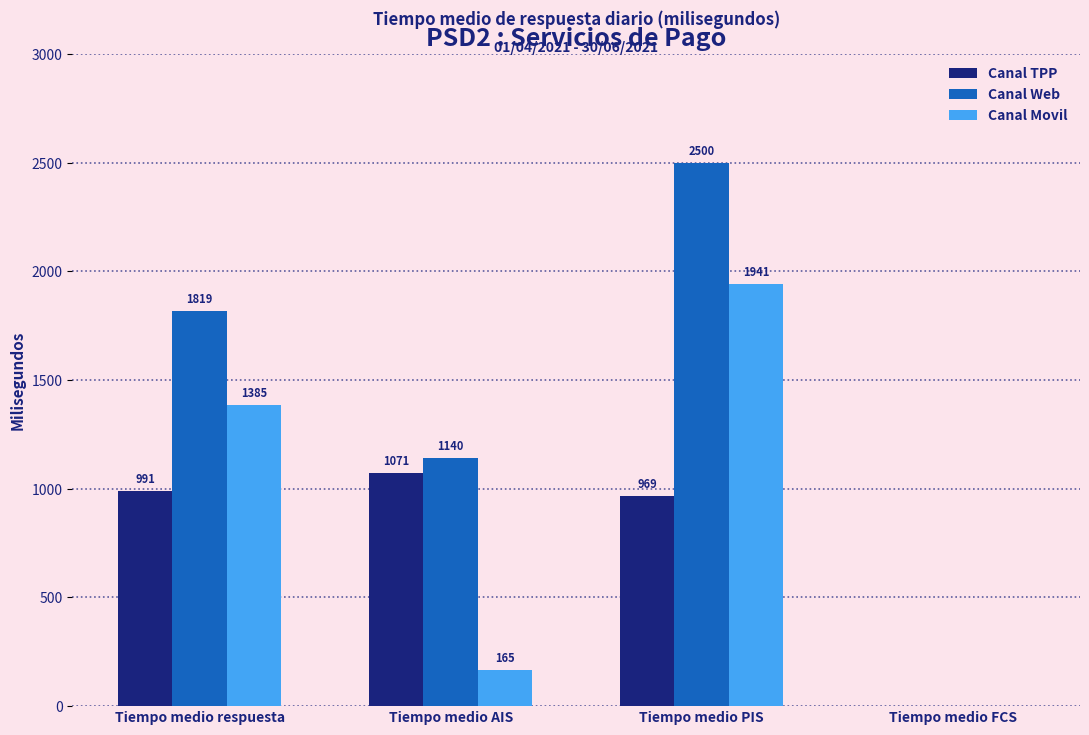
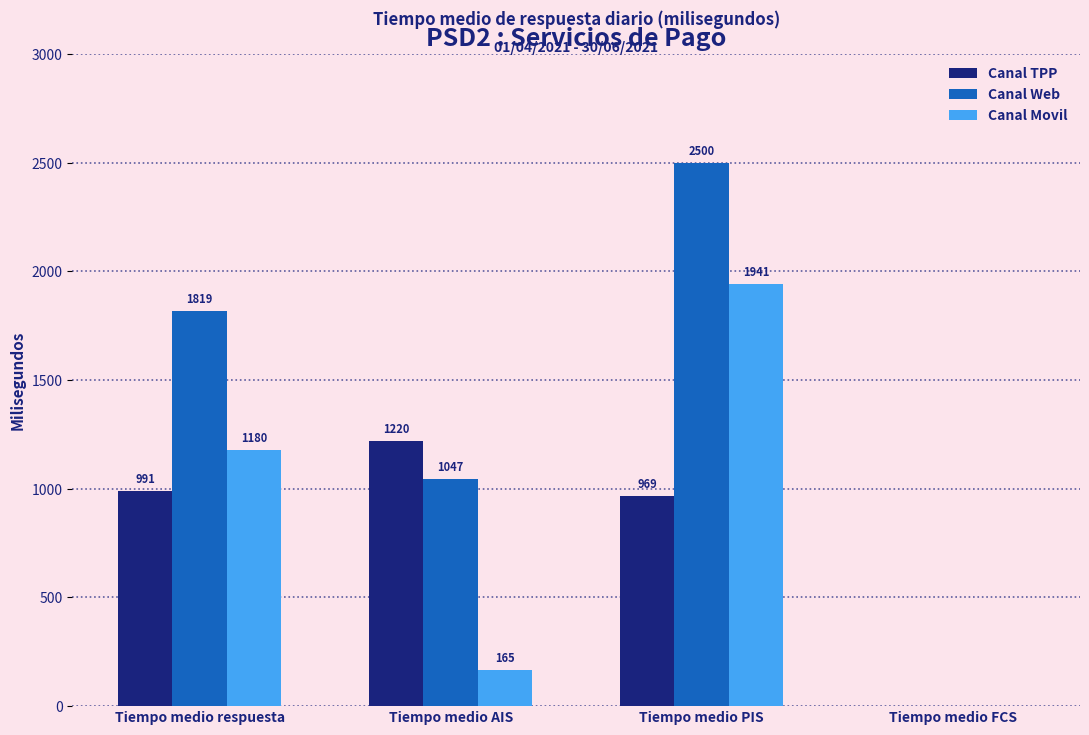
Canal Movil, Tiempo medio respuesta: 1385 -> 1180
Canal TPP, Tiempo medio AIS: 1071 -> 1220
Canal Web, Tiempo medio AIS: 1140 -> 1047
